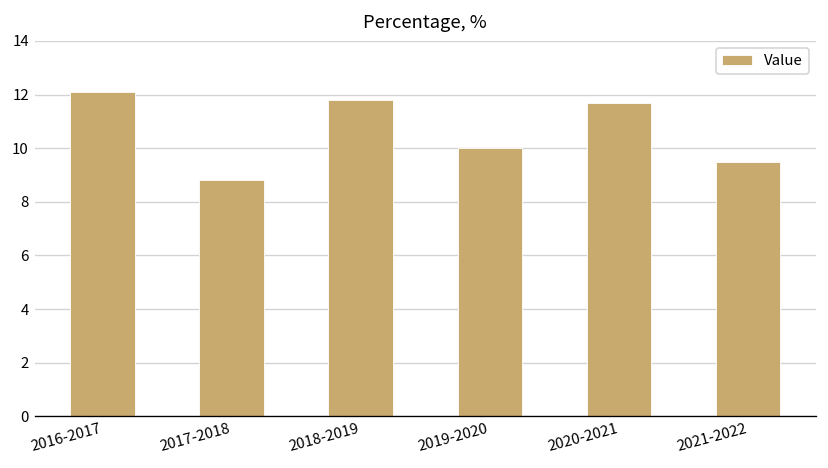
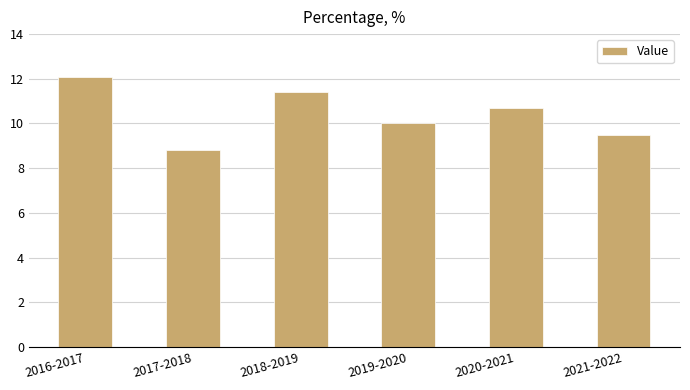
2018-2019: 11.8 -> 11.4
2020-2021: 11.7 -> 10.7
